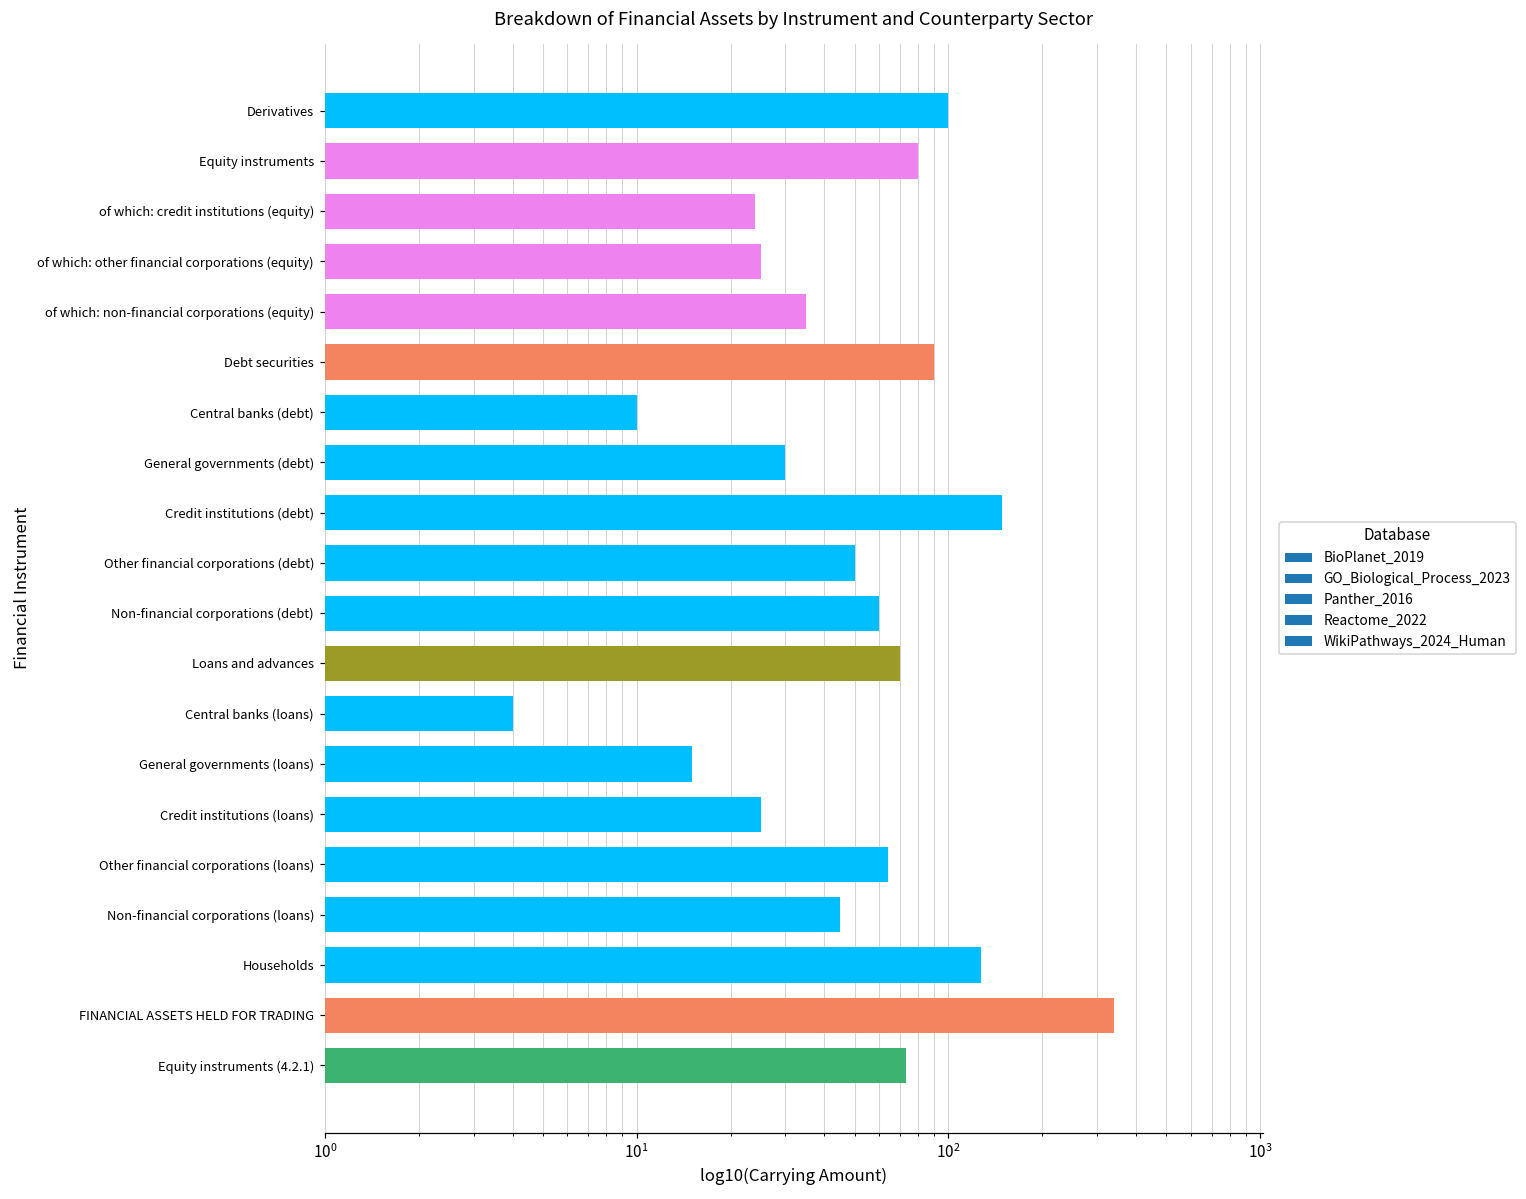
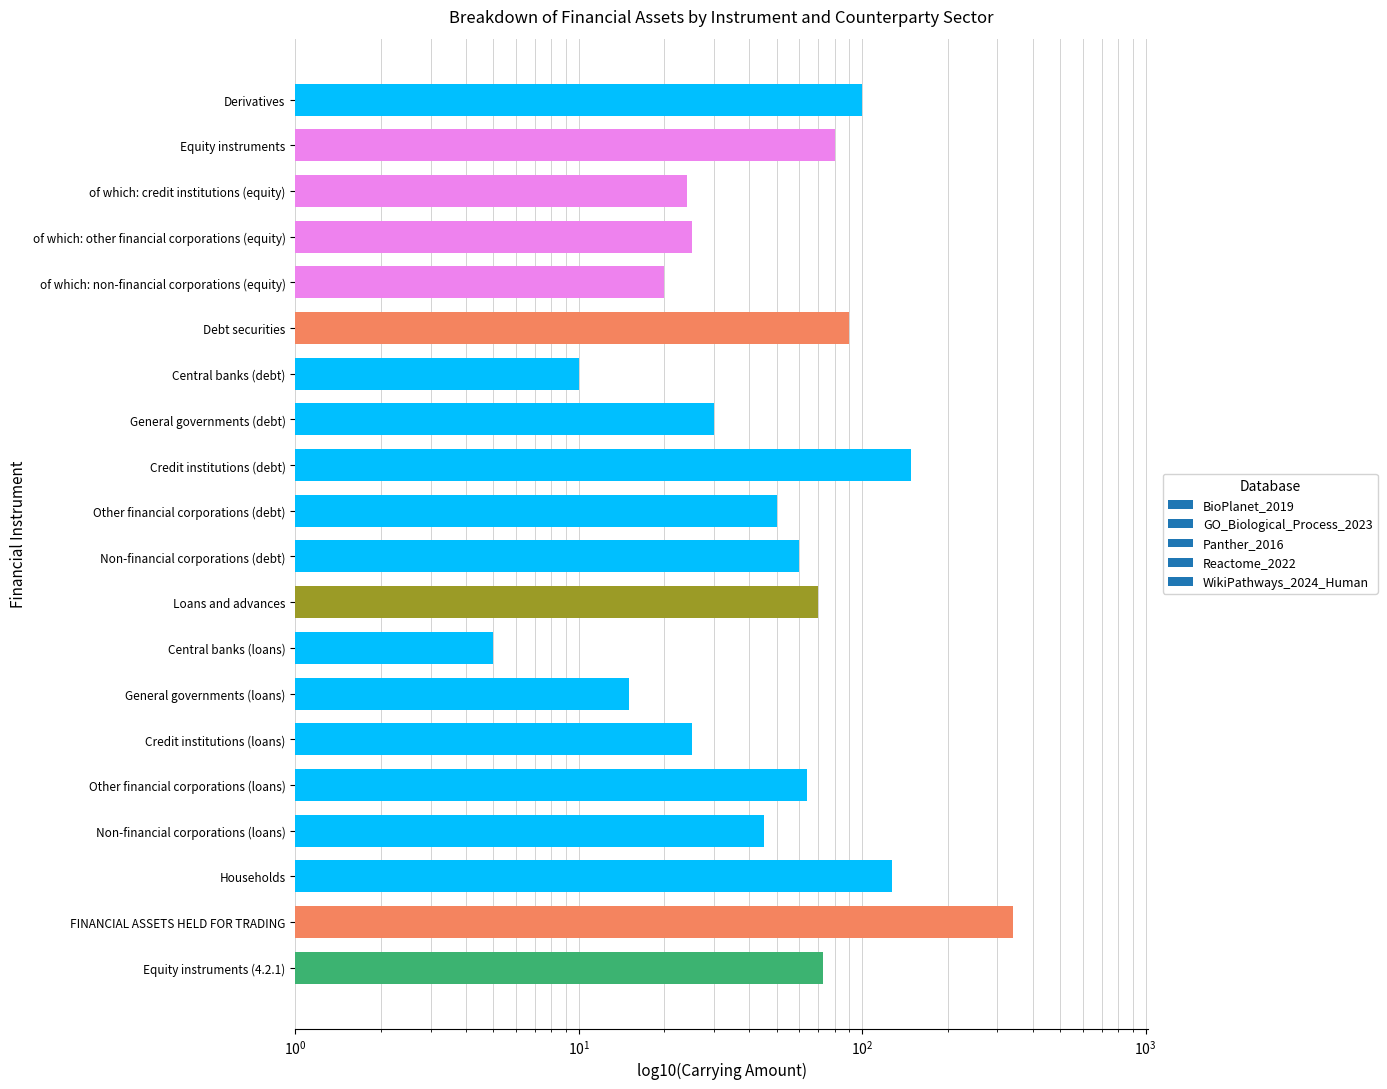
of which: non-financial corporations (equity): 35 -> 20
Central banks (loans): 4 -> 5
